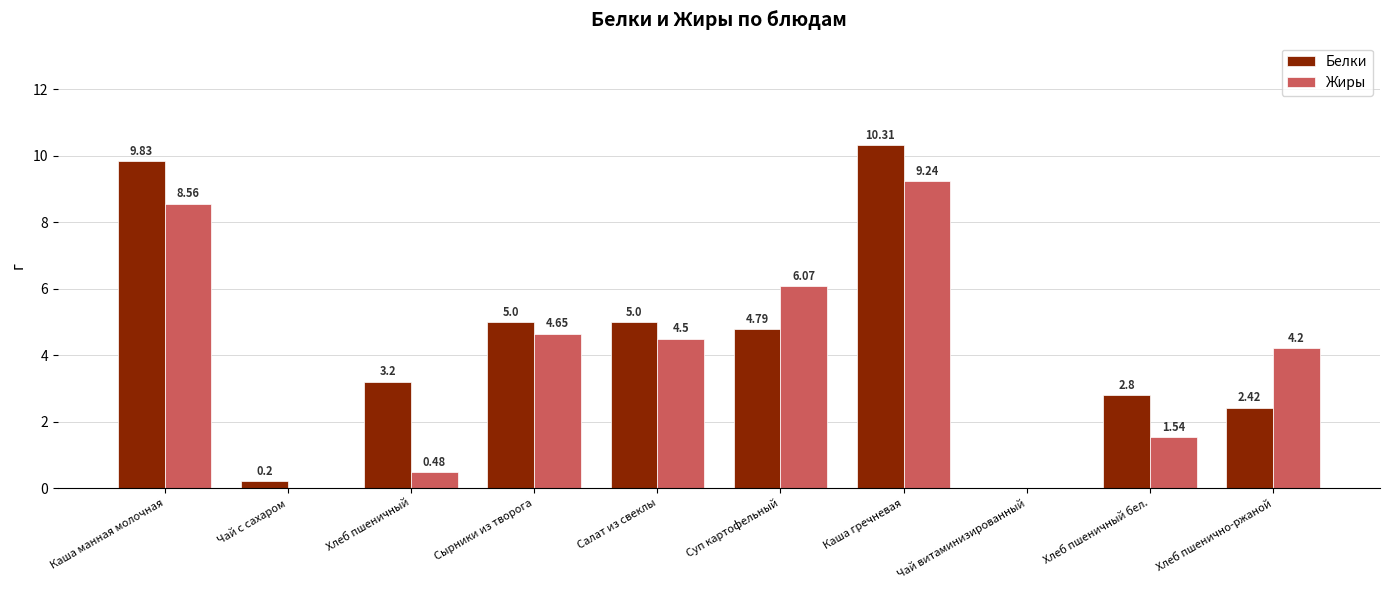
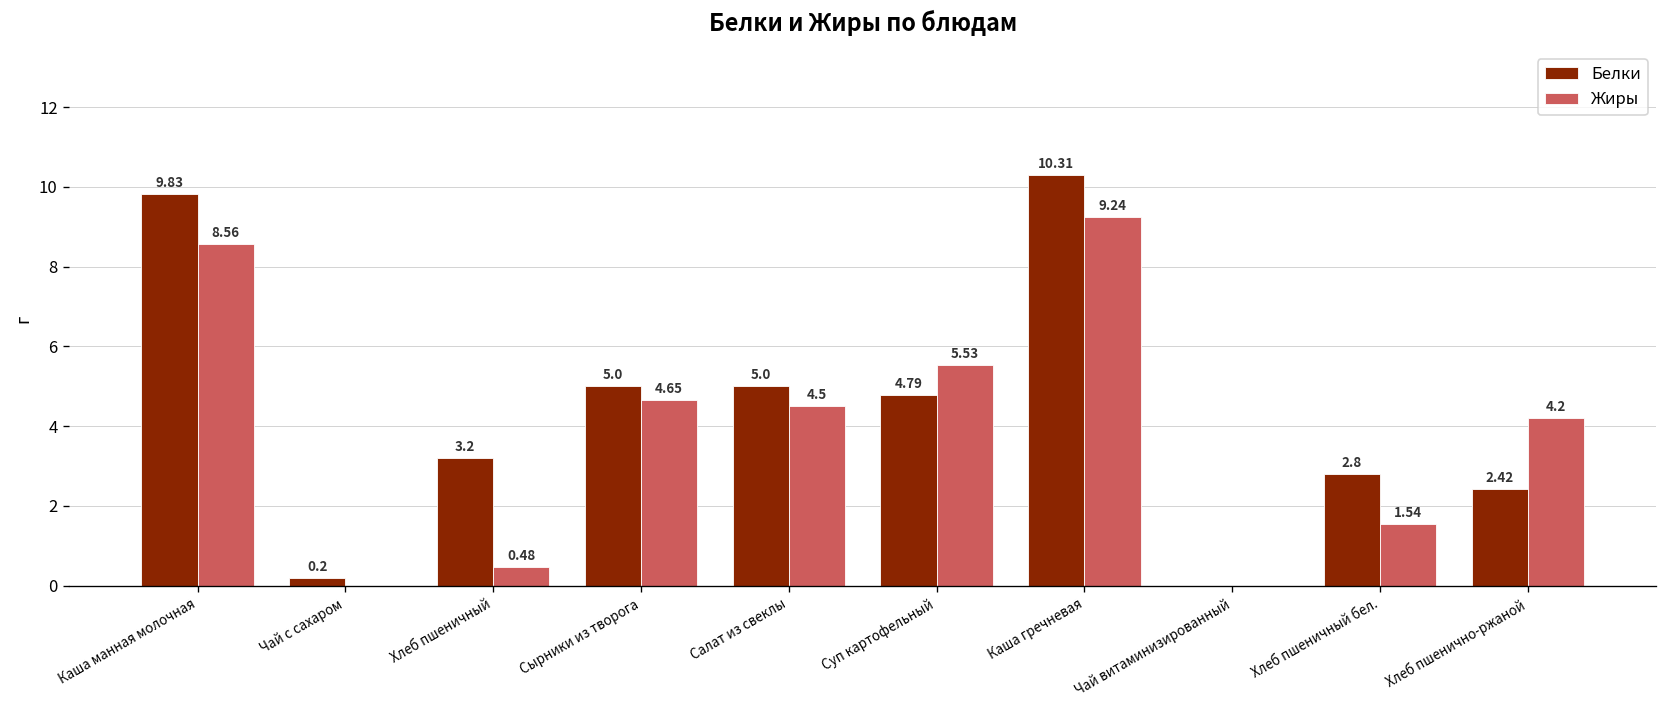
Жиры, Суп картофельный: 6.07 -> 5.53
